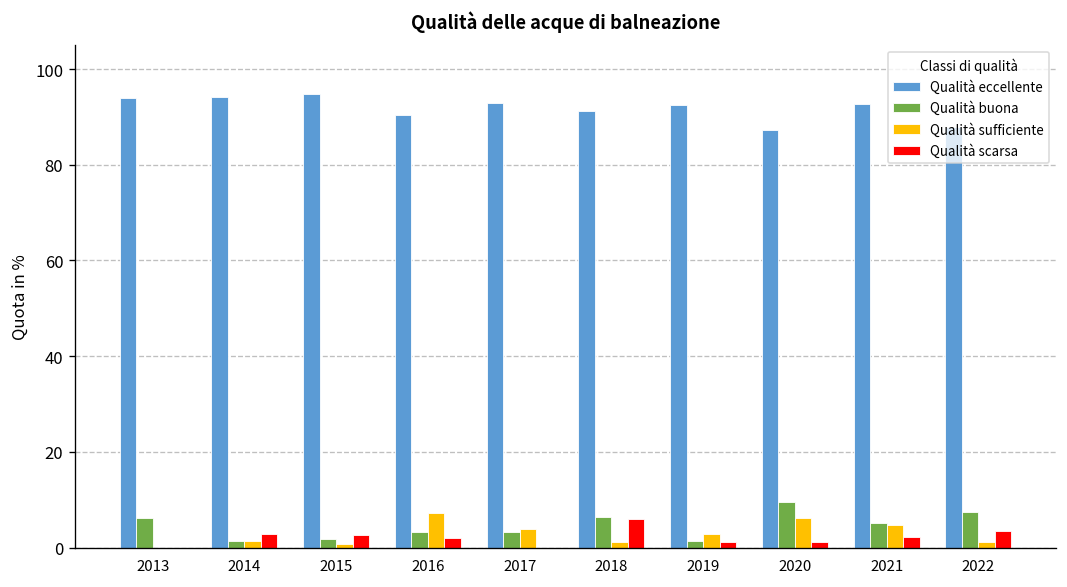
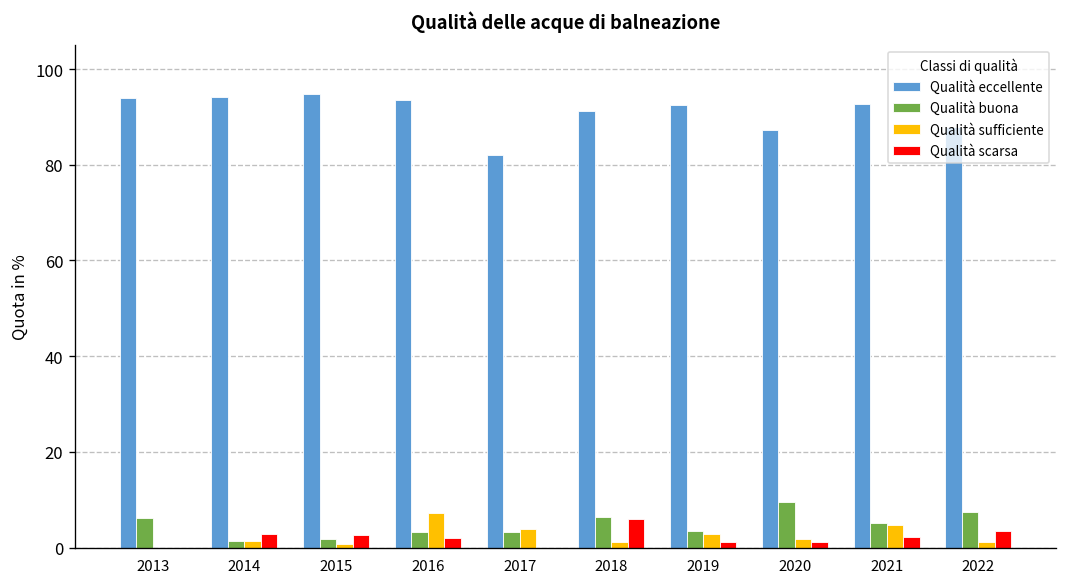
Qualità eccellente, 2016: 90 -> 94
Qualità eccellente, 2017: 93 -> 82
Qualità buona, 2019: 1 -> 3
Qualità sufficiente, 2020: 6 -> 2
